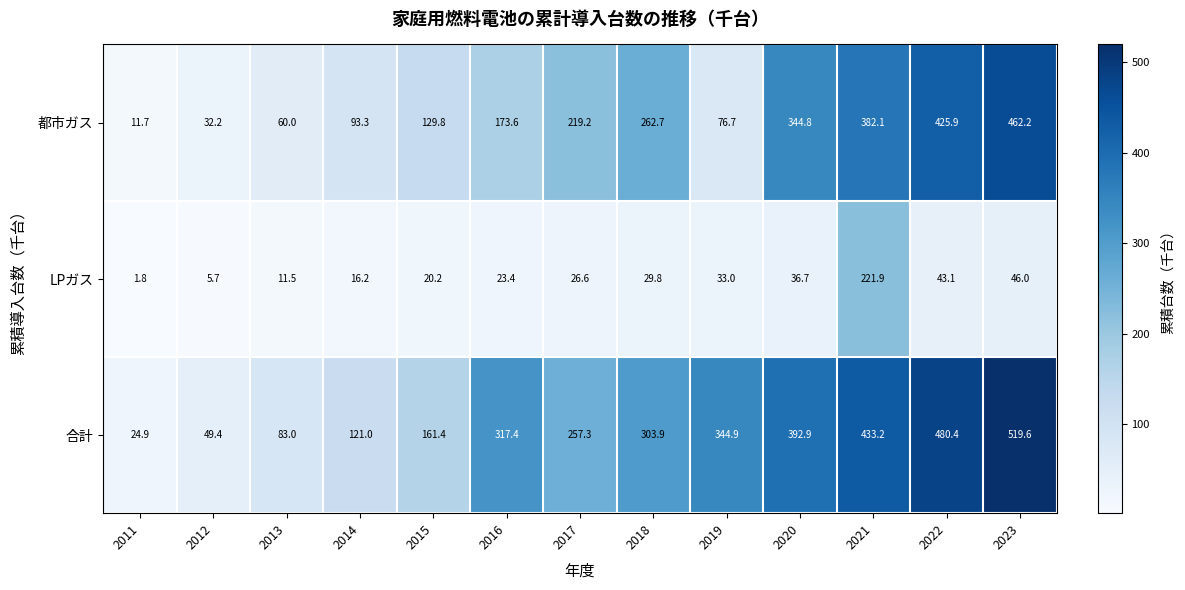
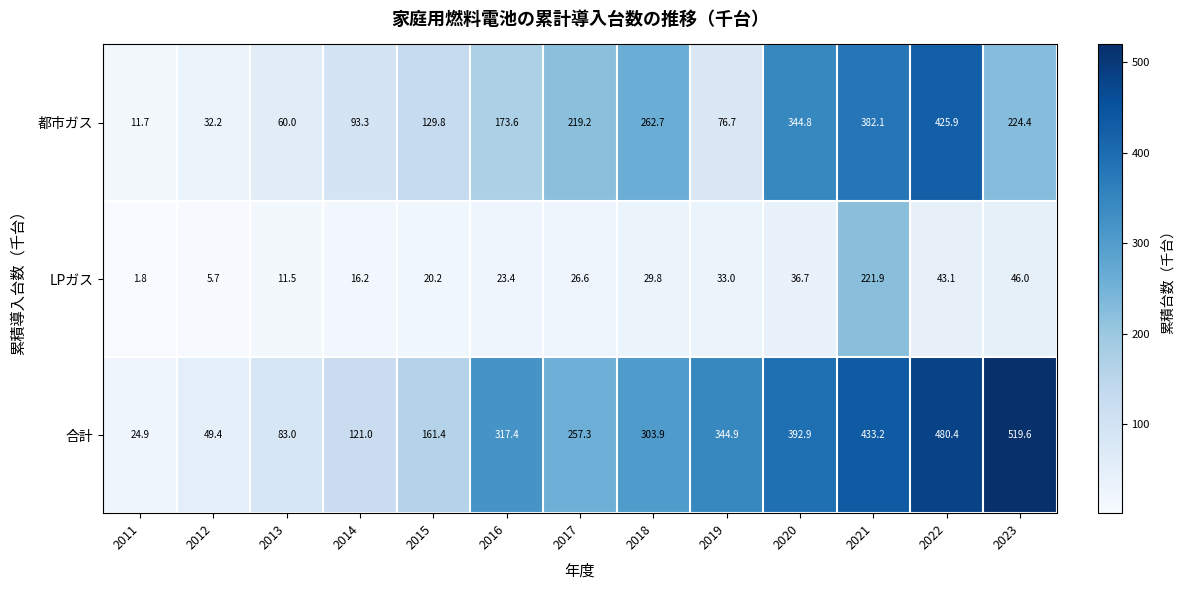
都市ガス, 2023: 462.2 -> 224.4
